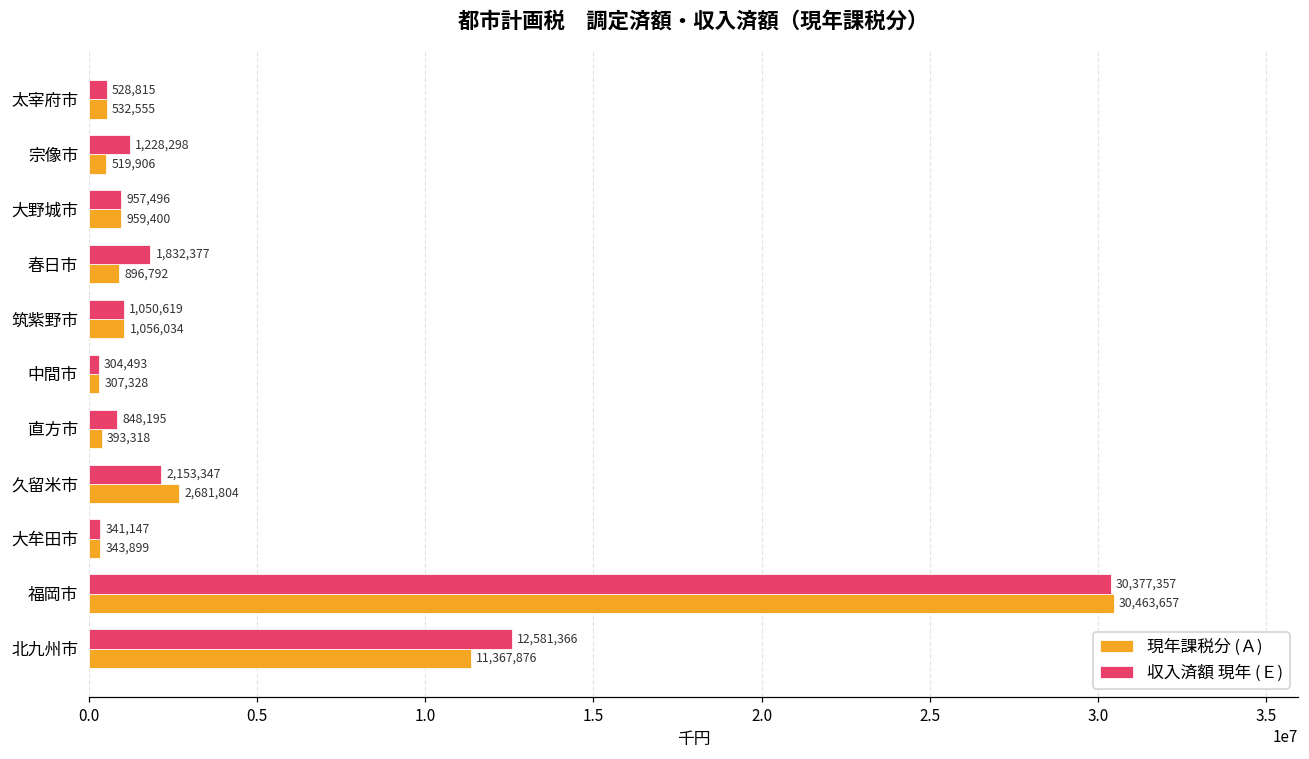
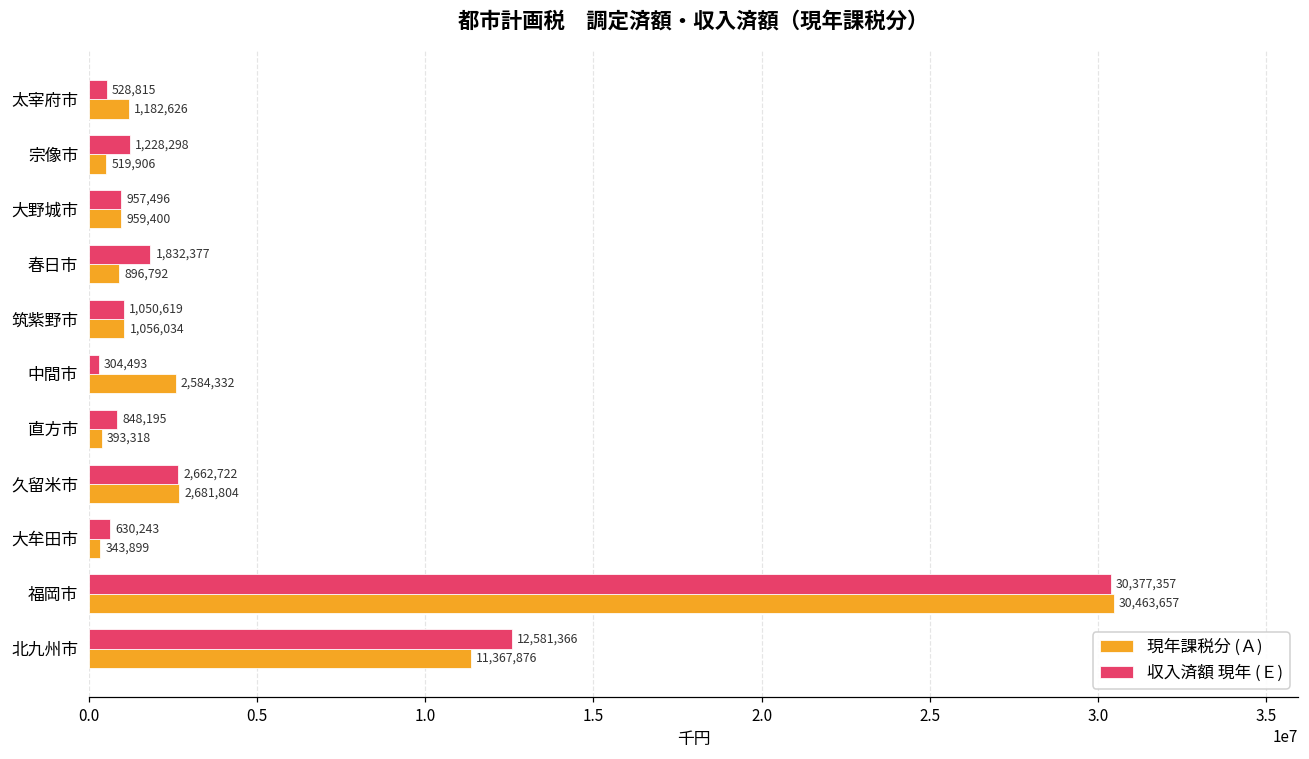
現年課税分 (Ａ), 太宰府市: 532,555 -> 1,182,626
現年課税分 (Ａ), 中間市: 307,328 -> 2,584,332
収入済額 現年 (Ｅ), 久留米市: 2,153,347 -> 2,662,722
収入済額 現年 (Ｅ), 大牟田市: 341,147 -> 630,243
